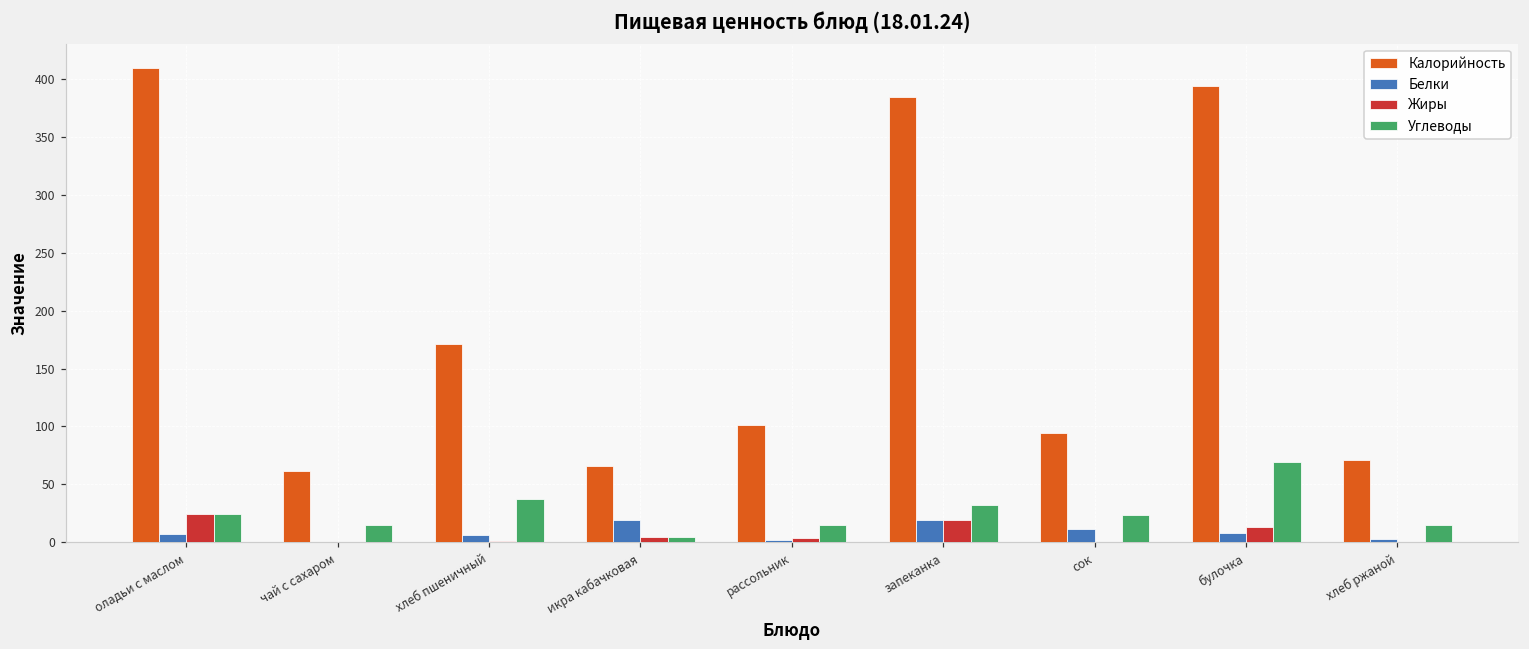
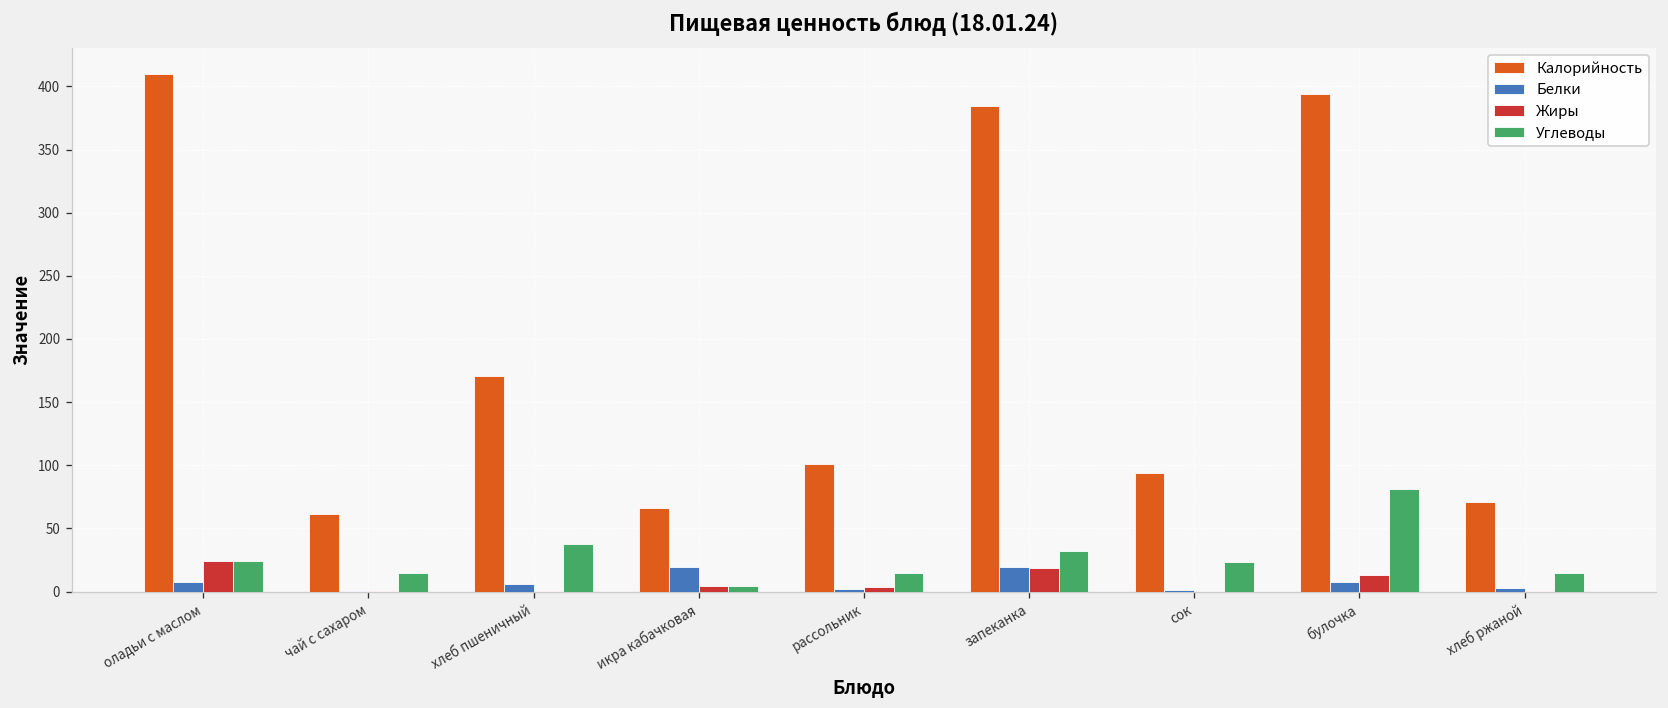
Белки, сок: 12 -> 1
Углеводы, булочка: 69 -> 81
